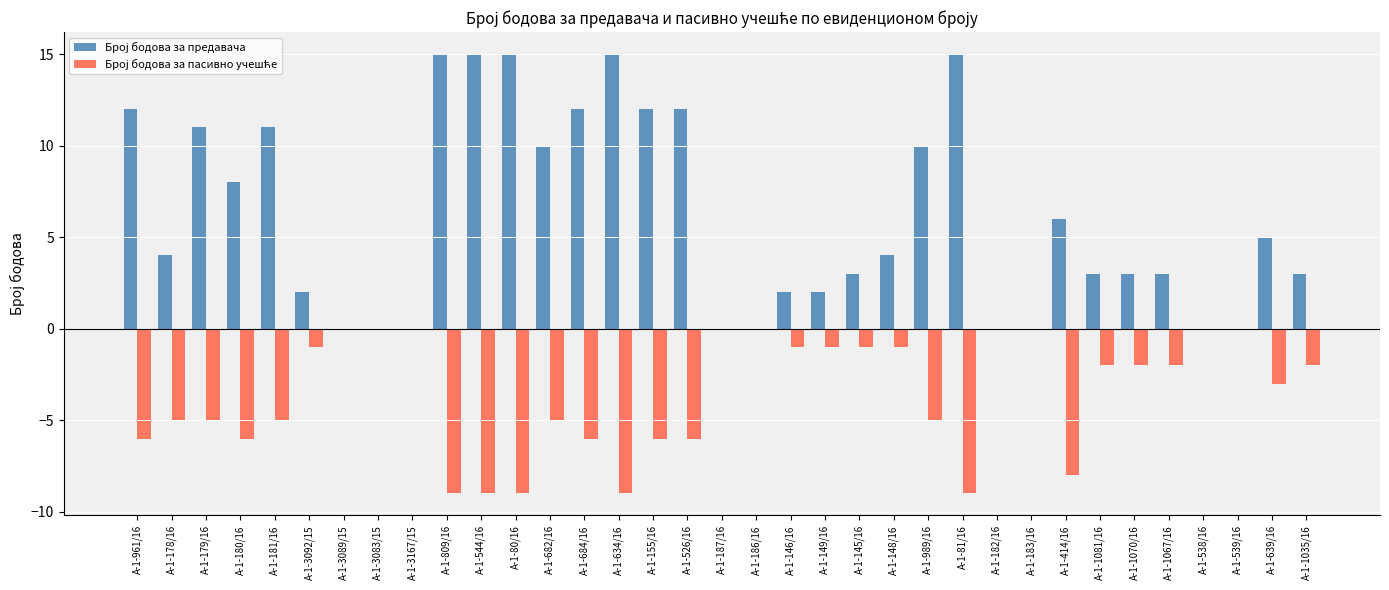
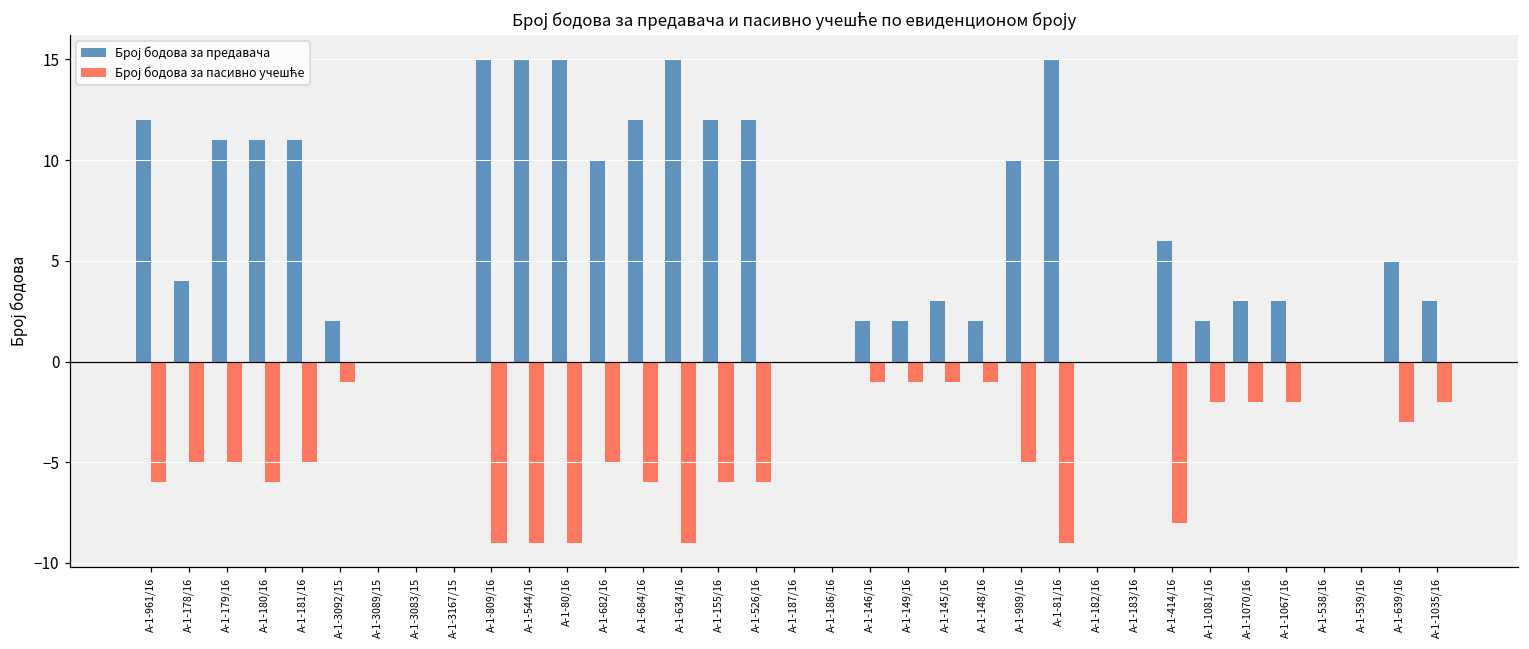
Број бодова за предавача, А-1-180/16: 8 -> 11
Број бодова за предавача, А-1-148/16: 4 -> 2
Број бодова за предавача, А-1-1081/16: 3 -> 2
